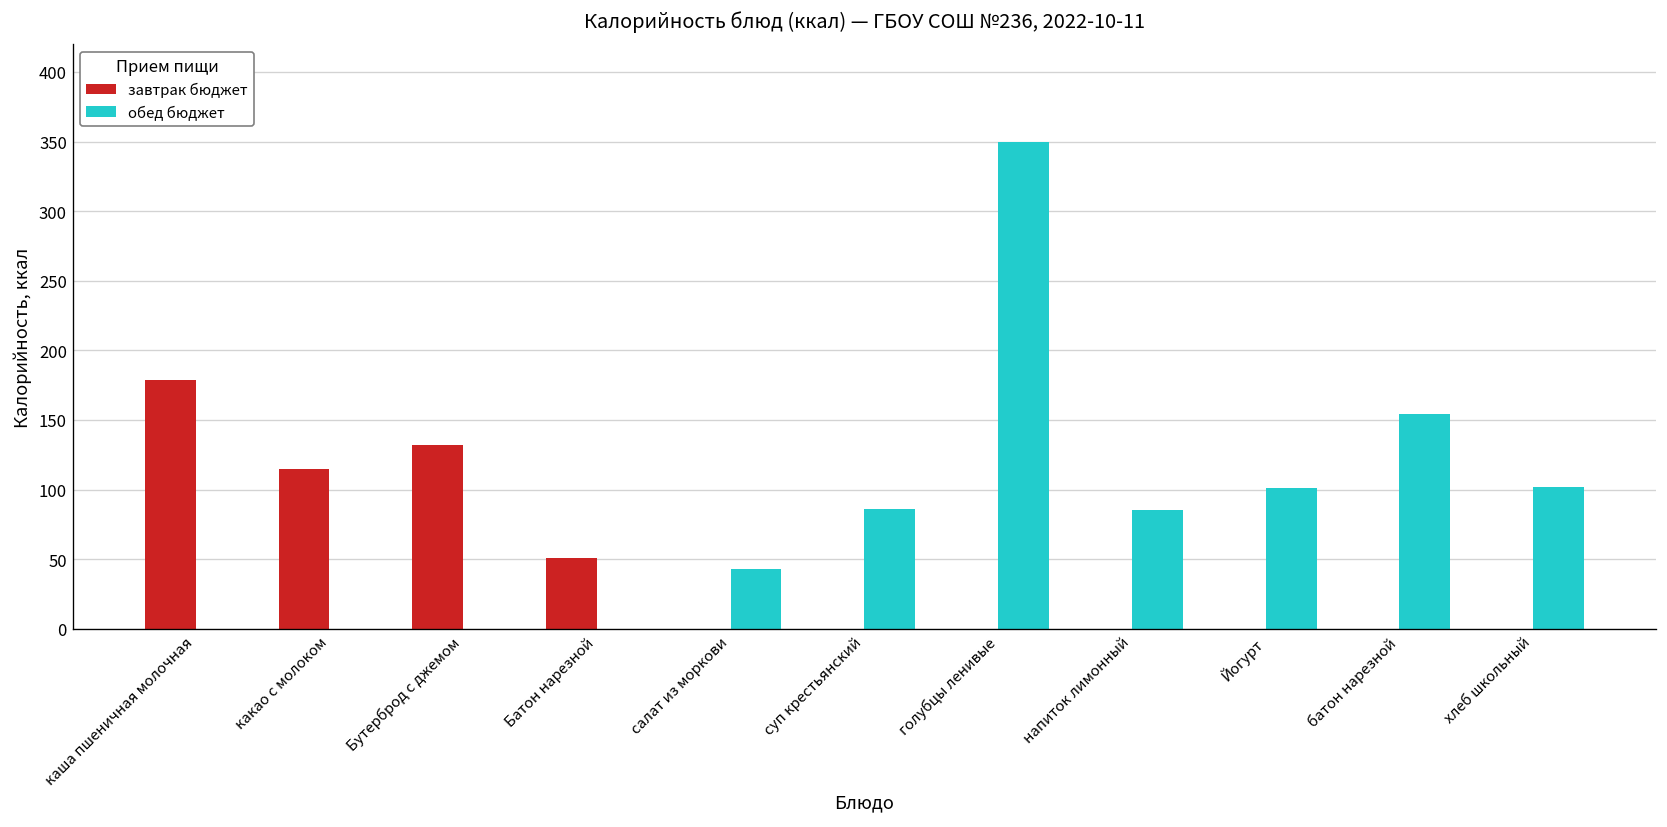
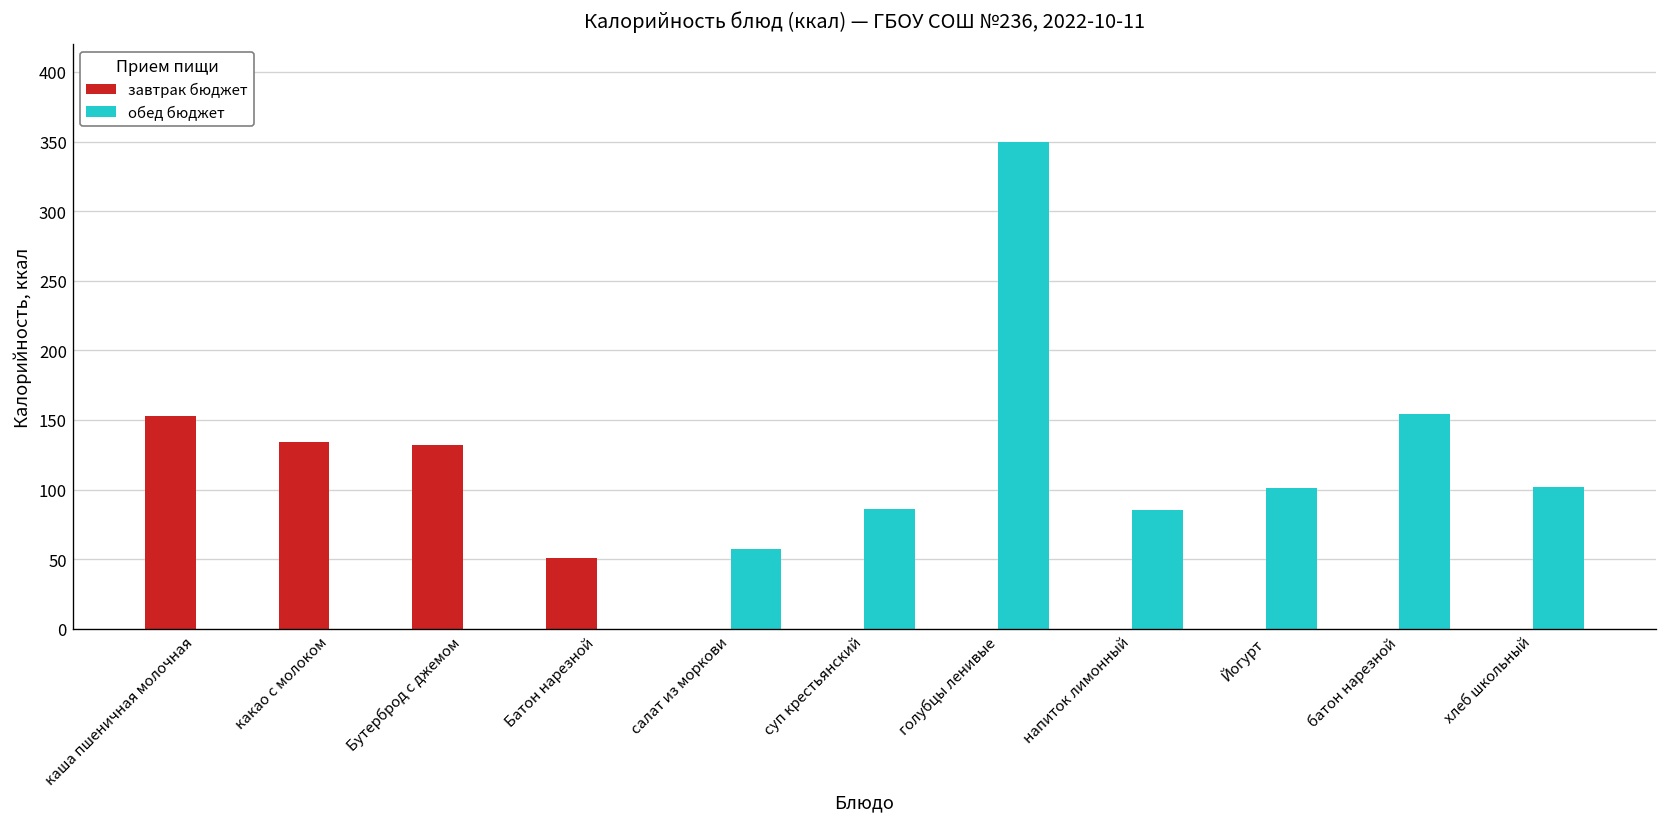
завтрак бюджет, каша пшеничная молочная: 179 -> 153
завтрак бюджет, какао с молоком: 115 -> 134
обед бюджет, салат из моркови: 43 -> 57
